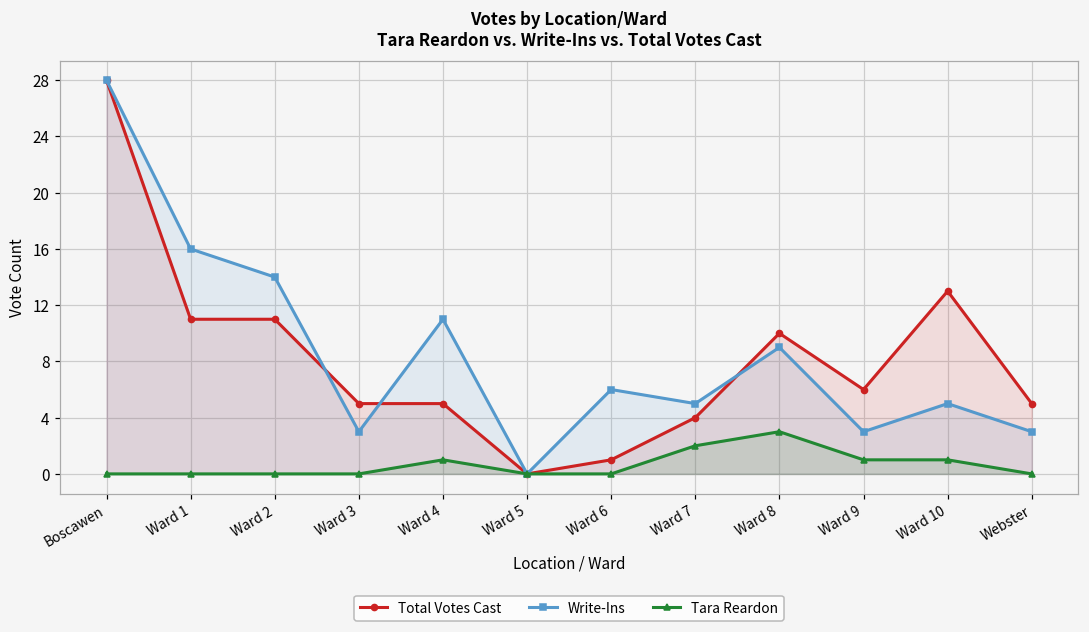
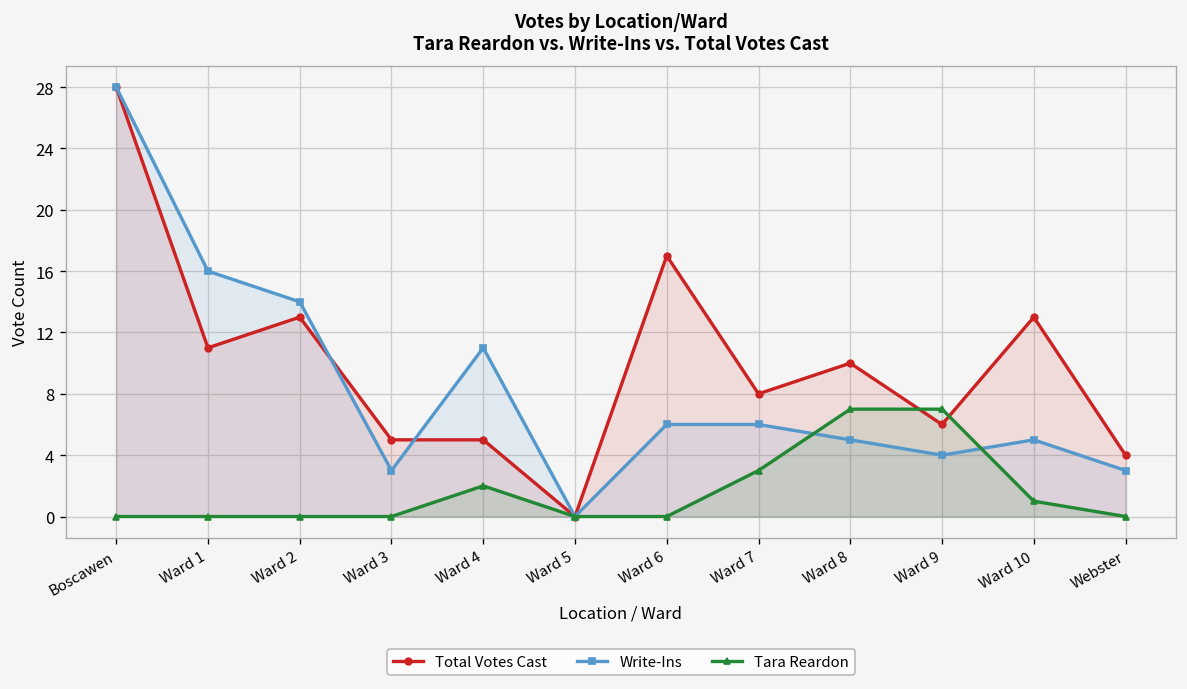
Total Votes Cast, Ward 2: 11 -> 13
Tara Reardon, Ward 4: 1 -> 2
Total Votes Cast, Ward 6: 1 -> 17
Total Votes Cast, Ward 7: 4 -> 8
Write-Ins, Ward 7: 5 -> 6
Tara Reardon, Ward 7: 2 -> 3
Write-Ins, Ward 8: 9 -> 5
Tara Reardon, Ward 8: 3 -> 7
Write-Ins, Ward 9: 3 -> 4
Tara Reardon, Ward 9: 1 -> 7
Total Votes Cast, Webster: 5 -> 4
